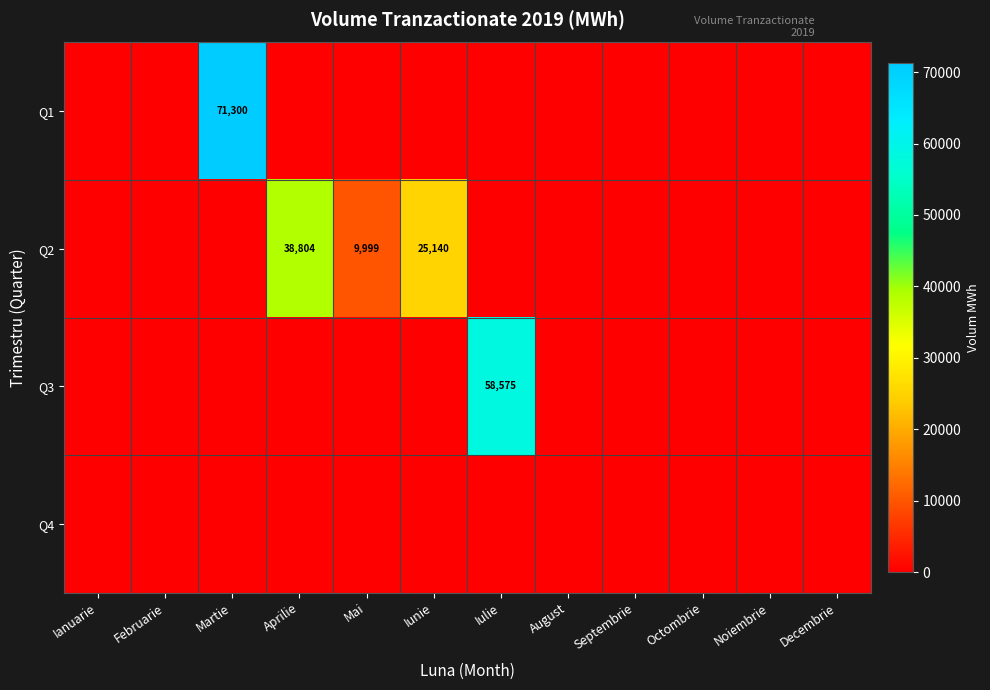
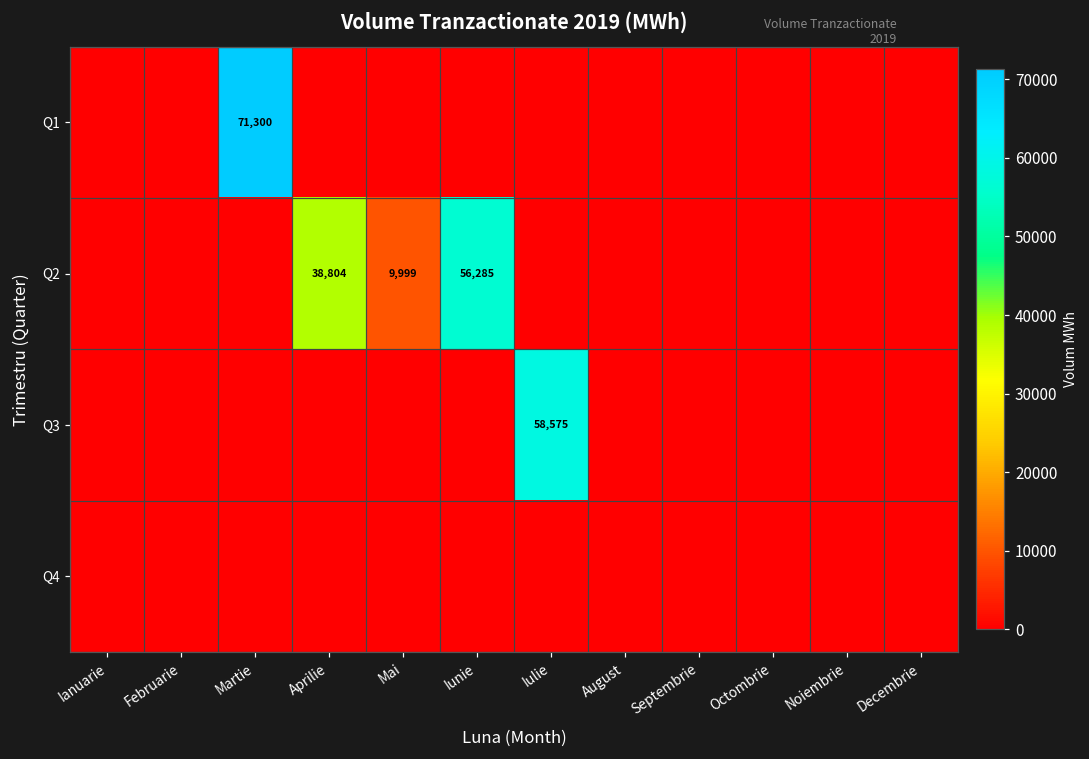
Q2, Iunie: 25,140 -> 56,285
